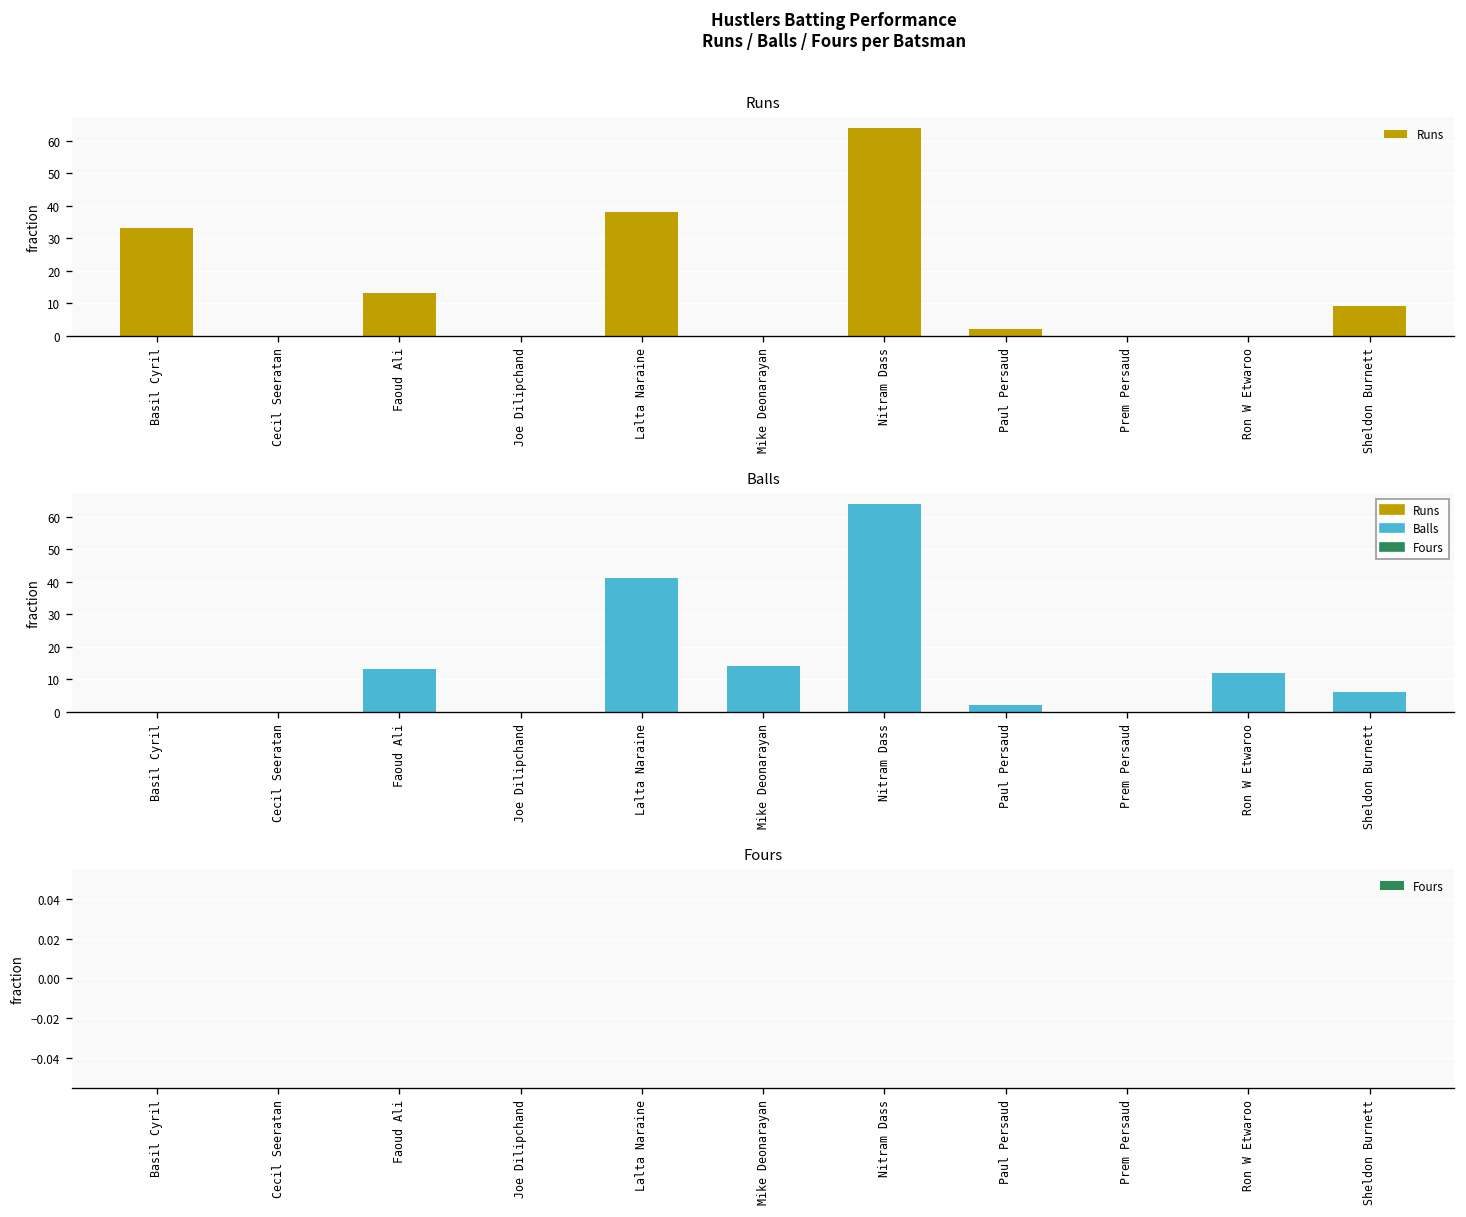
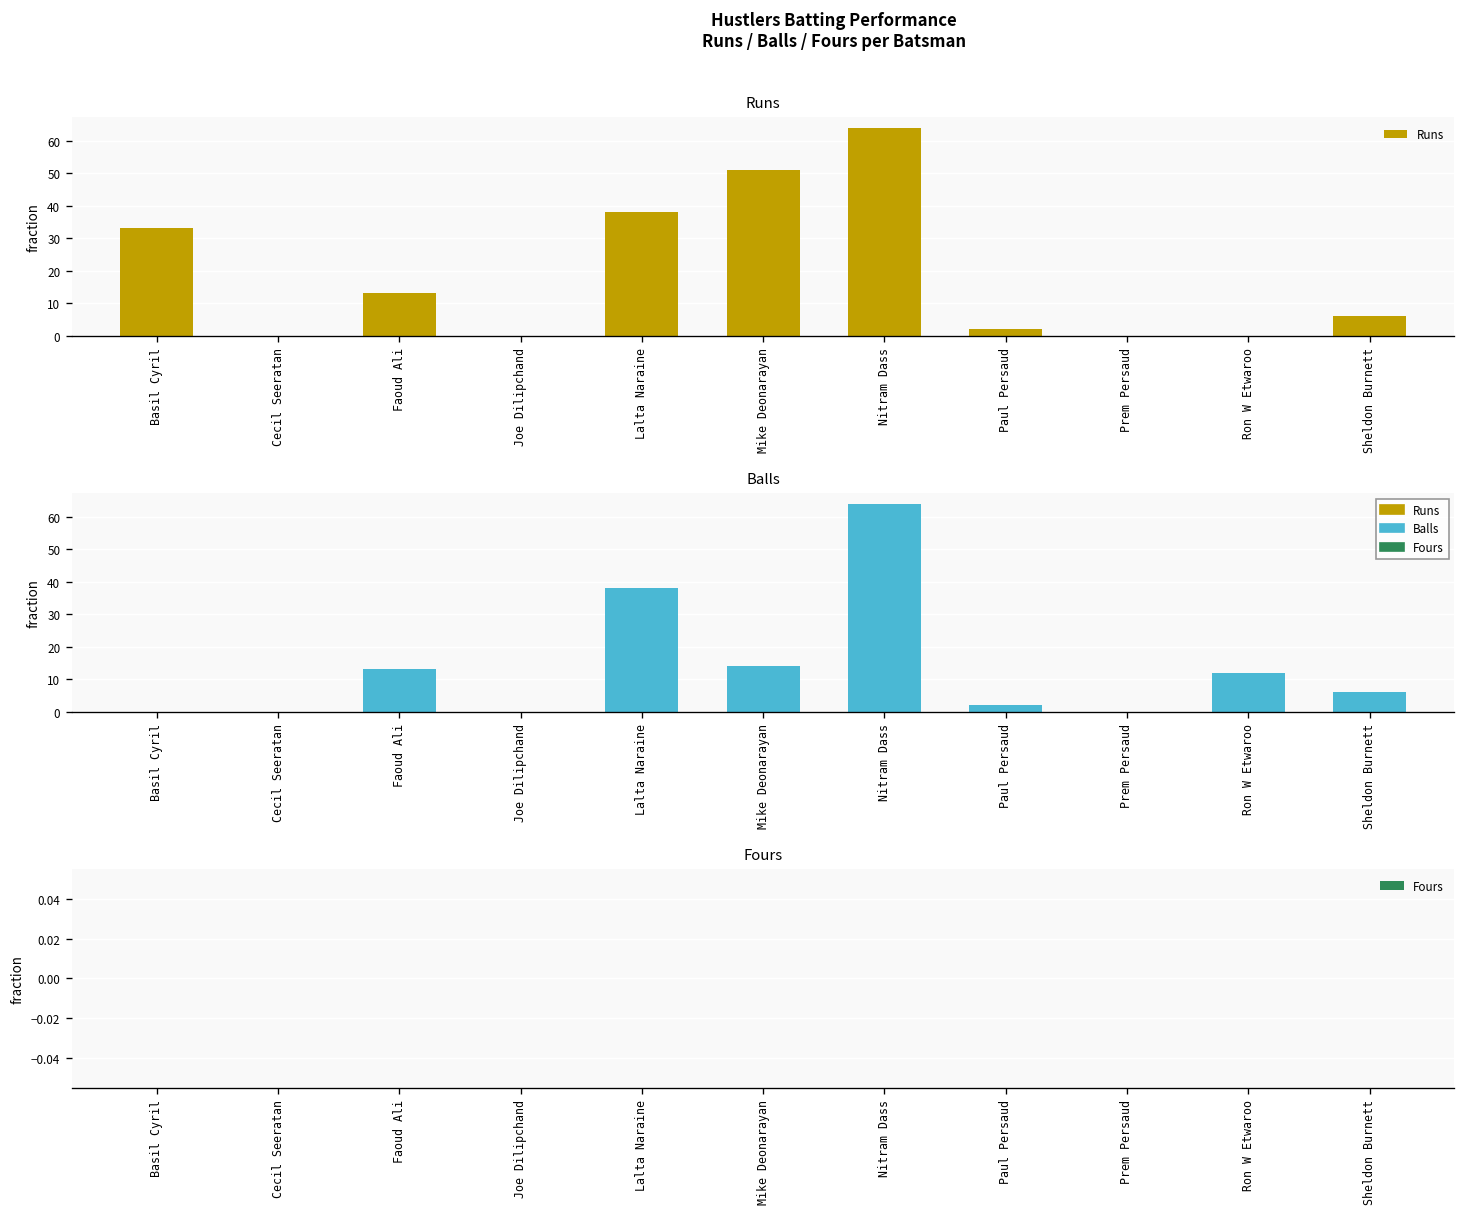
Runs, Mike Deonarayan: 0 -> 51
Runs, Sheldon Burnett: 9 -> 6
Balls, Lalta Naraine: 41 -> 38
